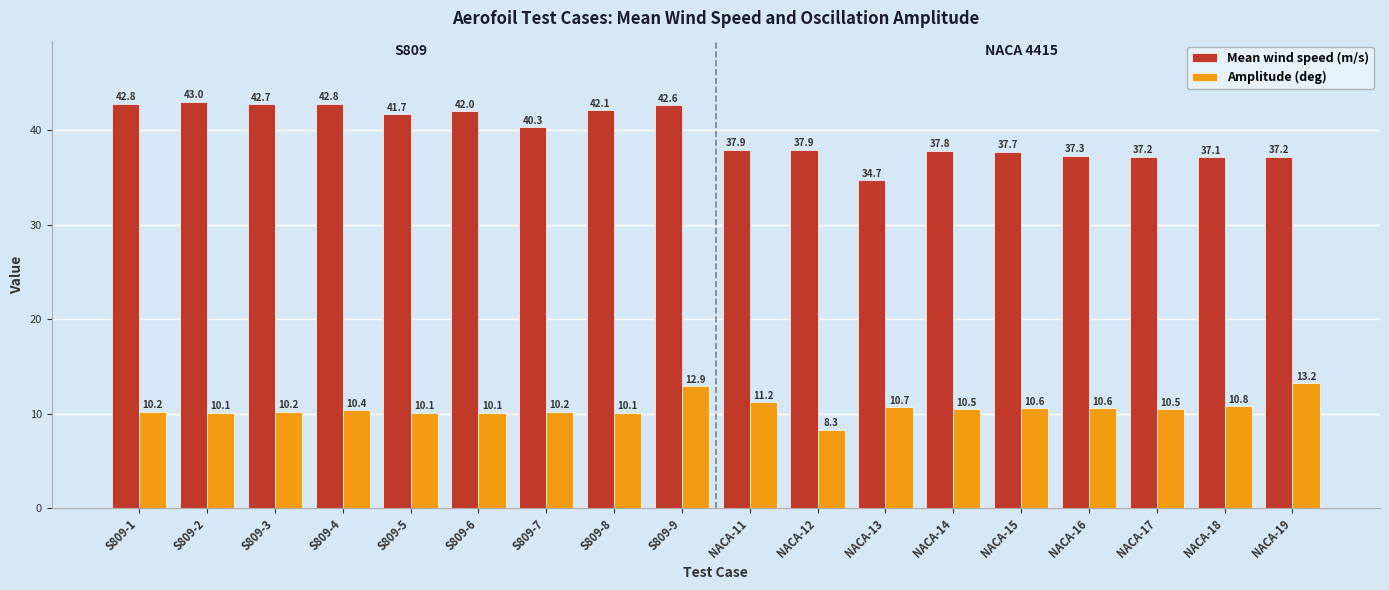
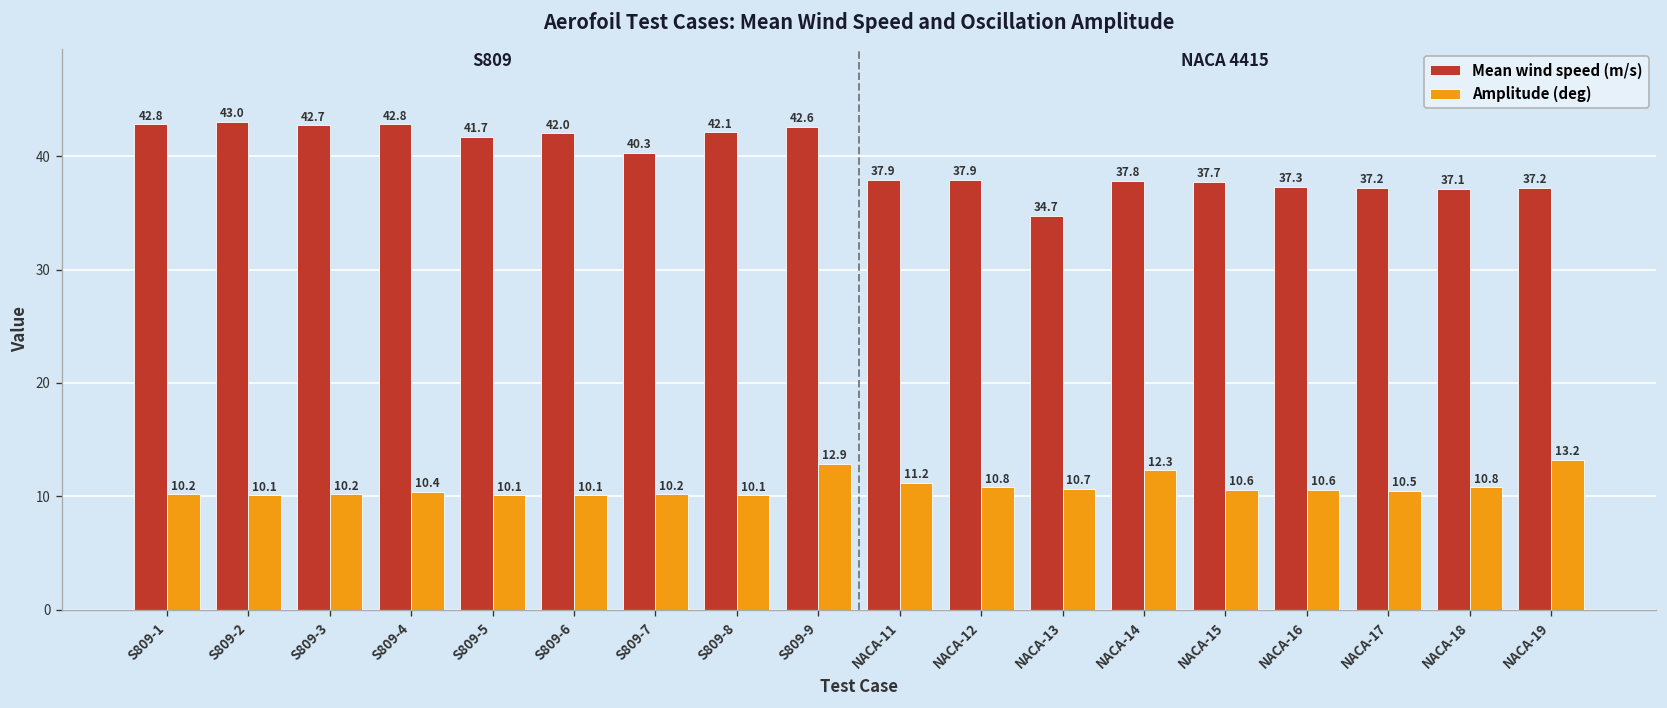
Amplitude (deg), NACA-12: 8.3 -> 10.8
Amplitude (deg), NACA-14: 10.5 -> 12.3
